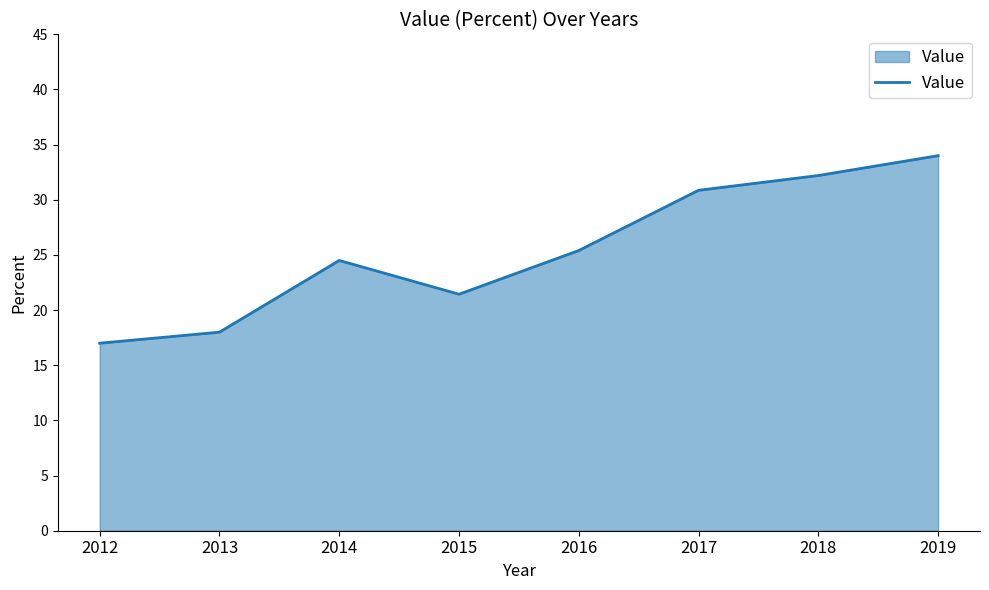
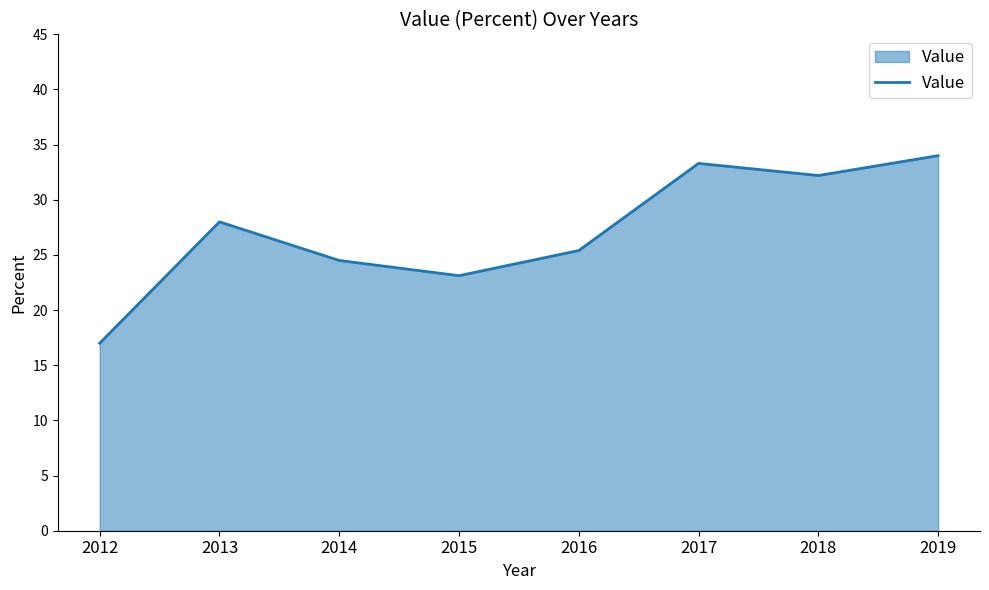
2013: 18 -> 28
2015: 21.4 -> 23.1
2017: 30.9 -> 33.3
